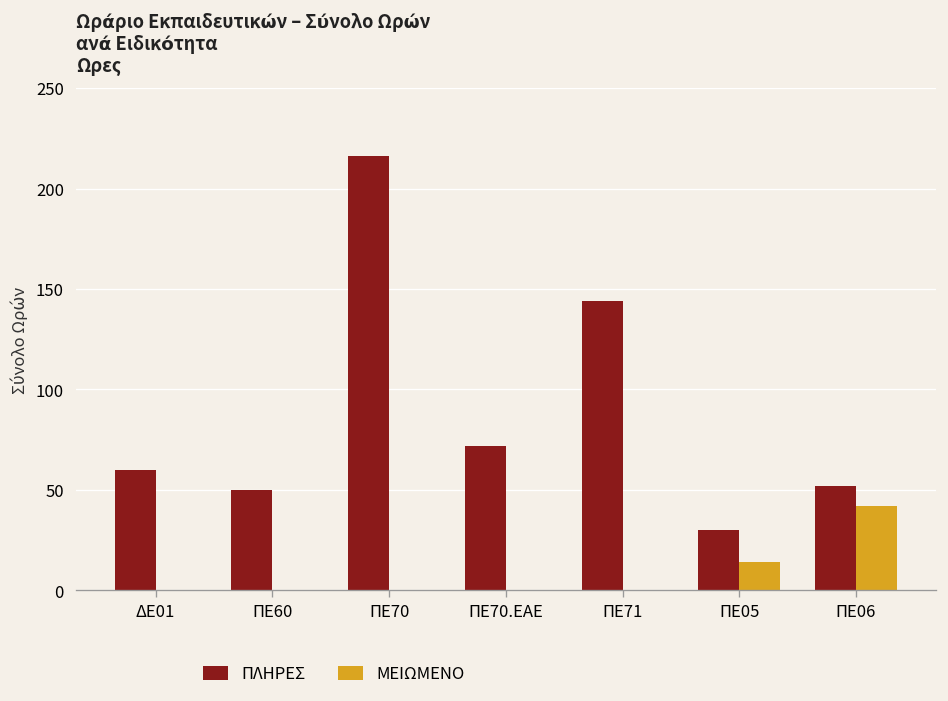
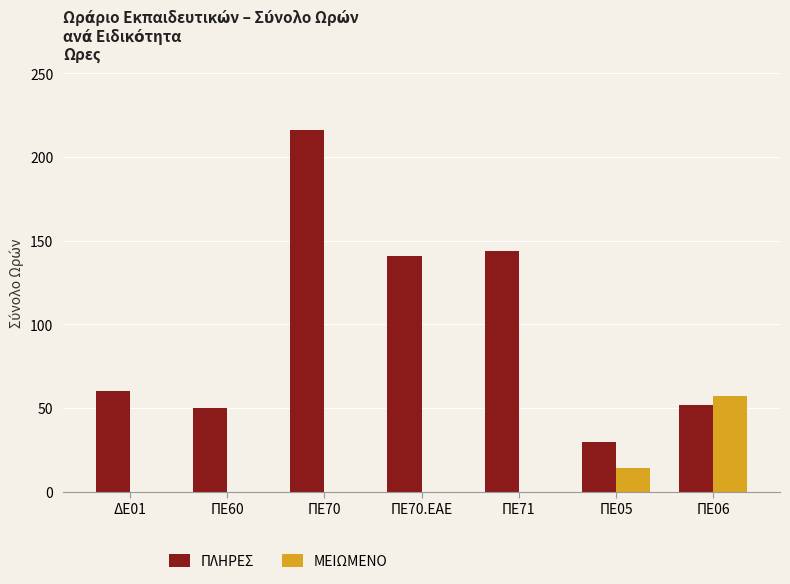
ΠΛΗΡΕΣ, ΠΕ70.ΕΑΕ: 72 -> 141
ΜΕΙΩΜΕΝΟ, ΠΕ06: 42 -> 57
